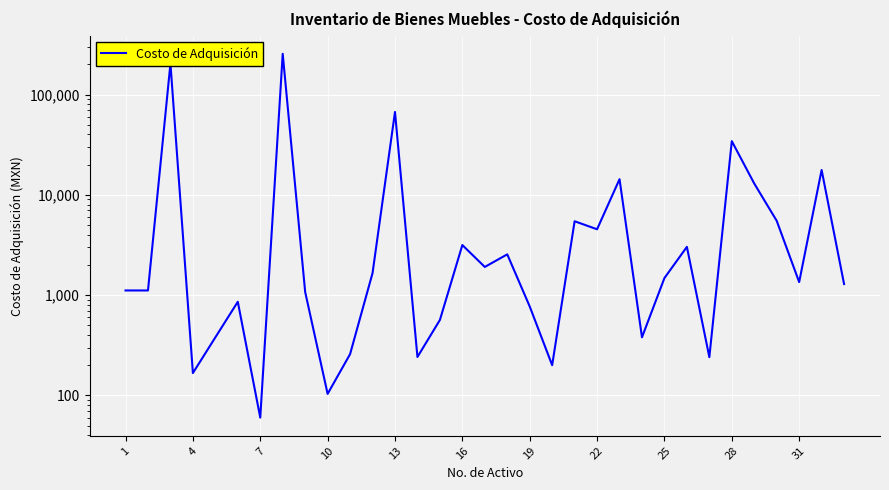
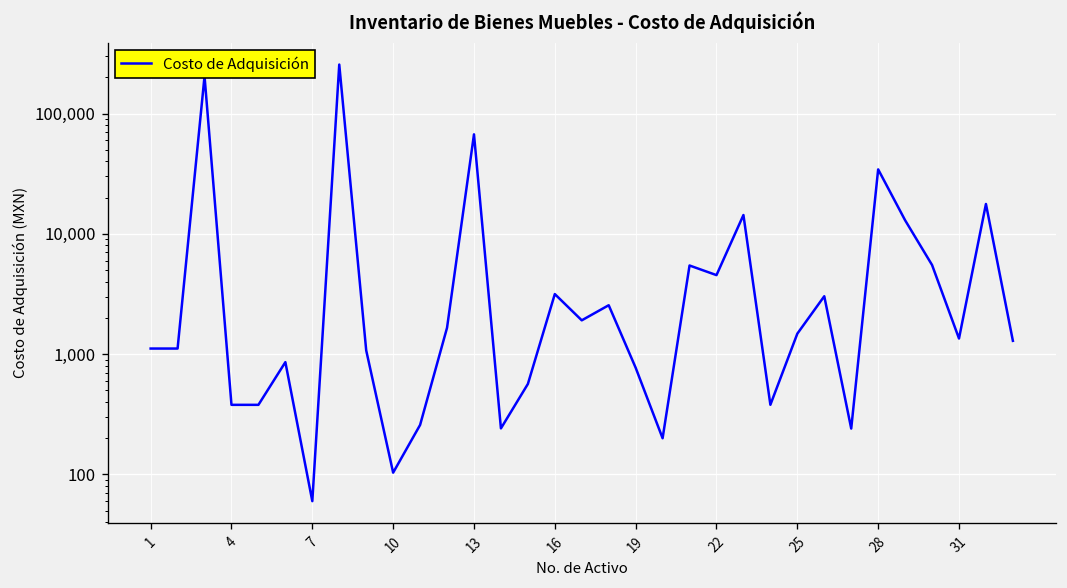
4: 170 -> 380
